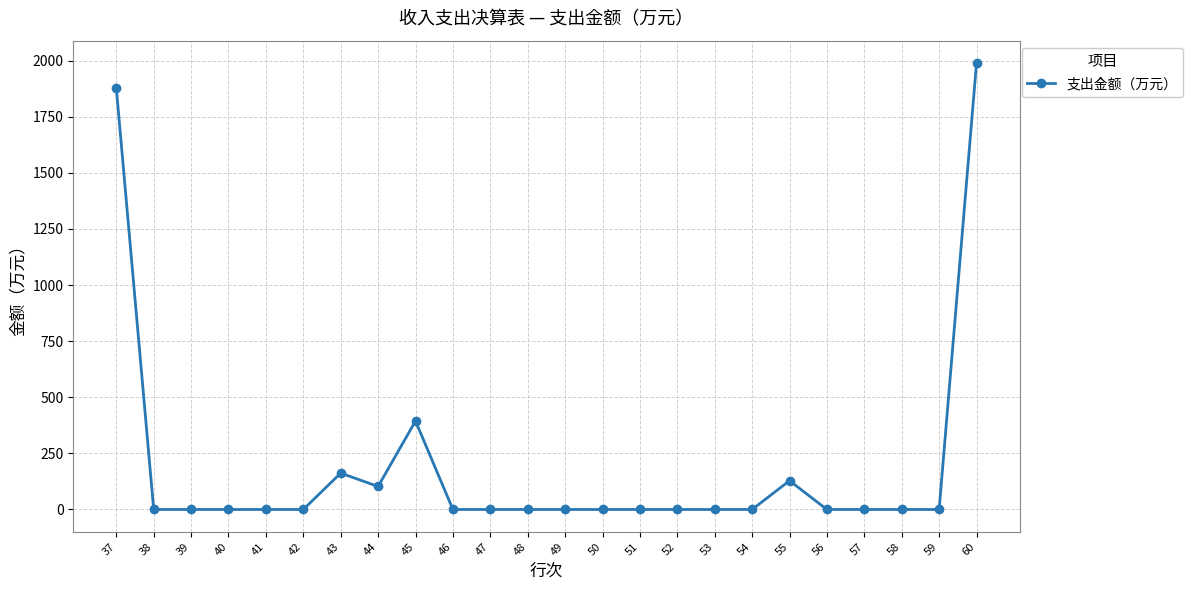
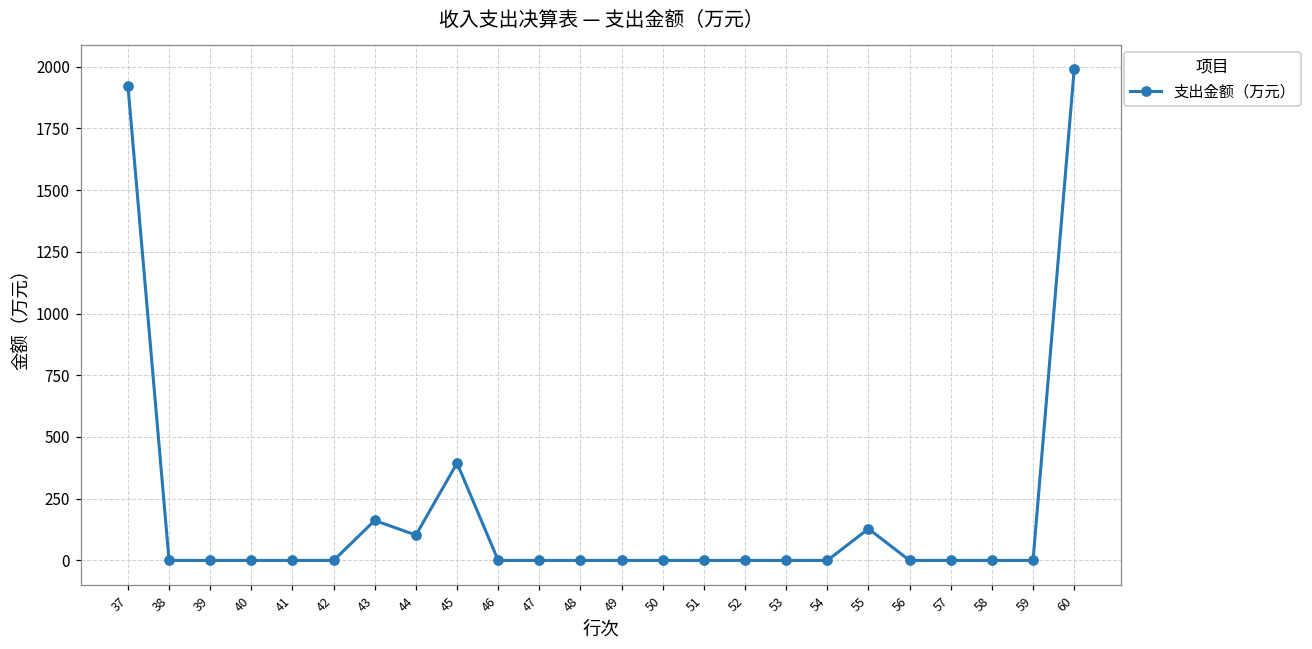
37: 1880 -> 1920
